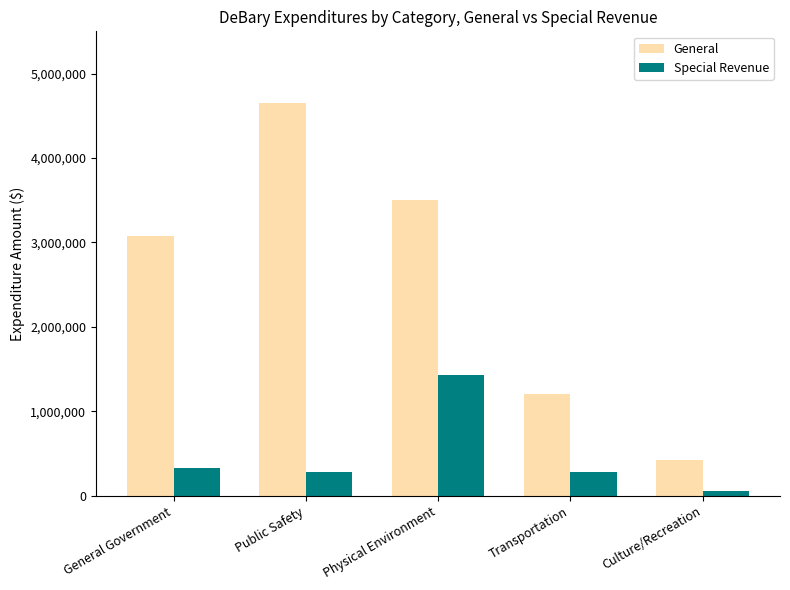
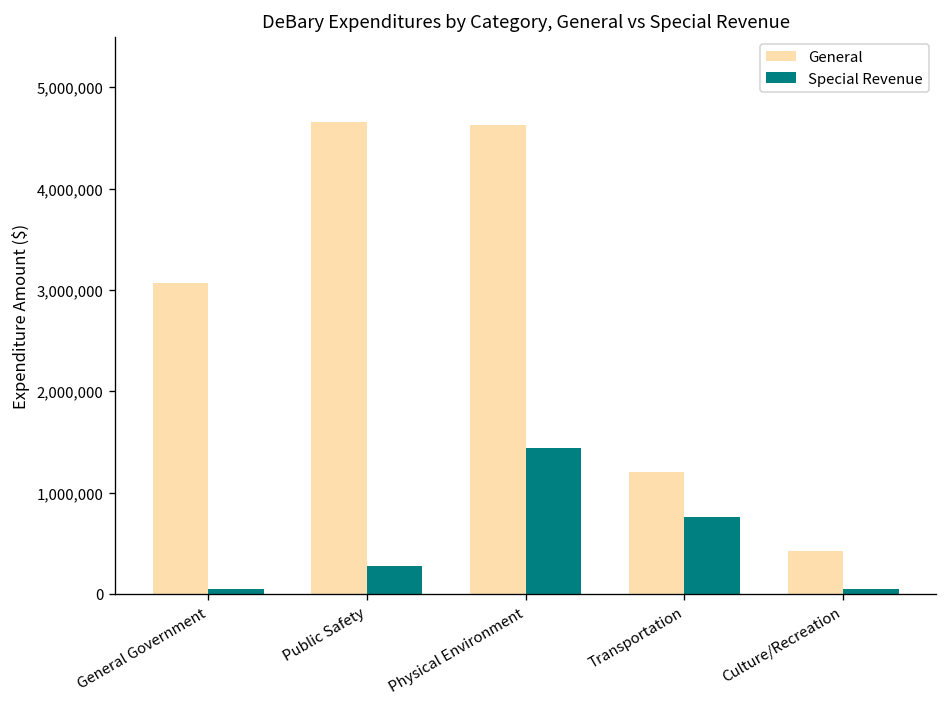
Special Revenue, General Government: 300,000 -> 100,000
General, Physical Environment: 3,500,000 -> 4,600,000
Special Revenue, Transportation: 300,000 -> 800,000
